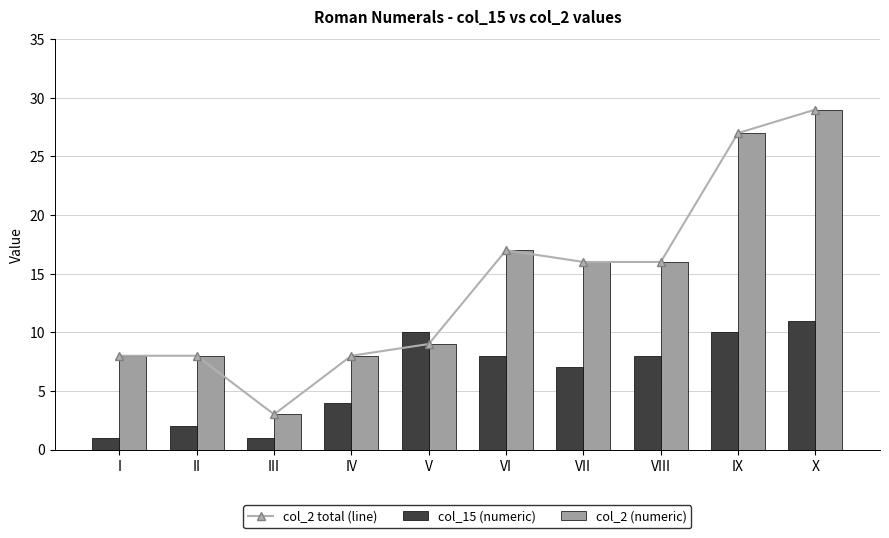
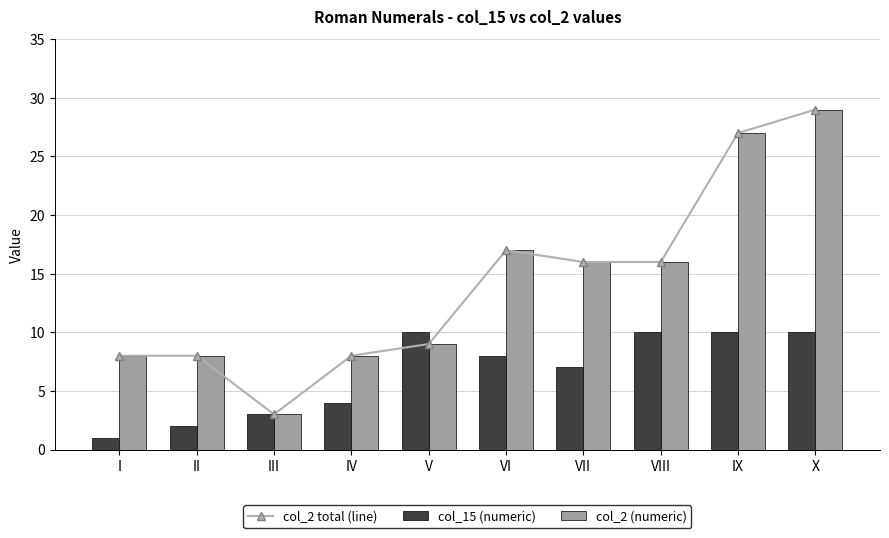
col_15 (numeric), III: 1 -> 3
col_15 (numeric), VIII: 8 -> 10
col_15 (numeric), X: 11 -> 10
